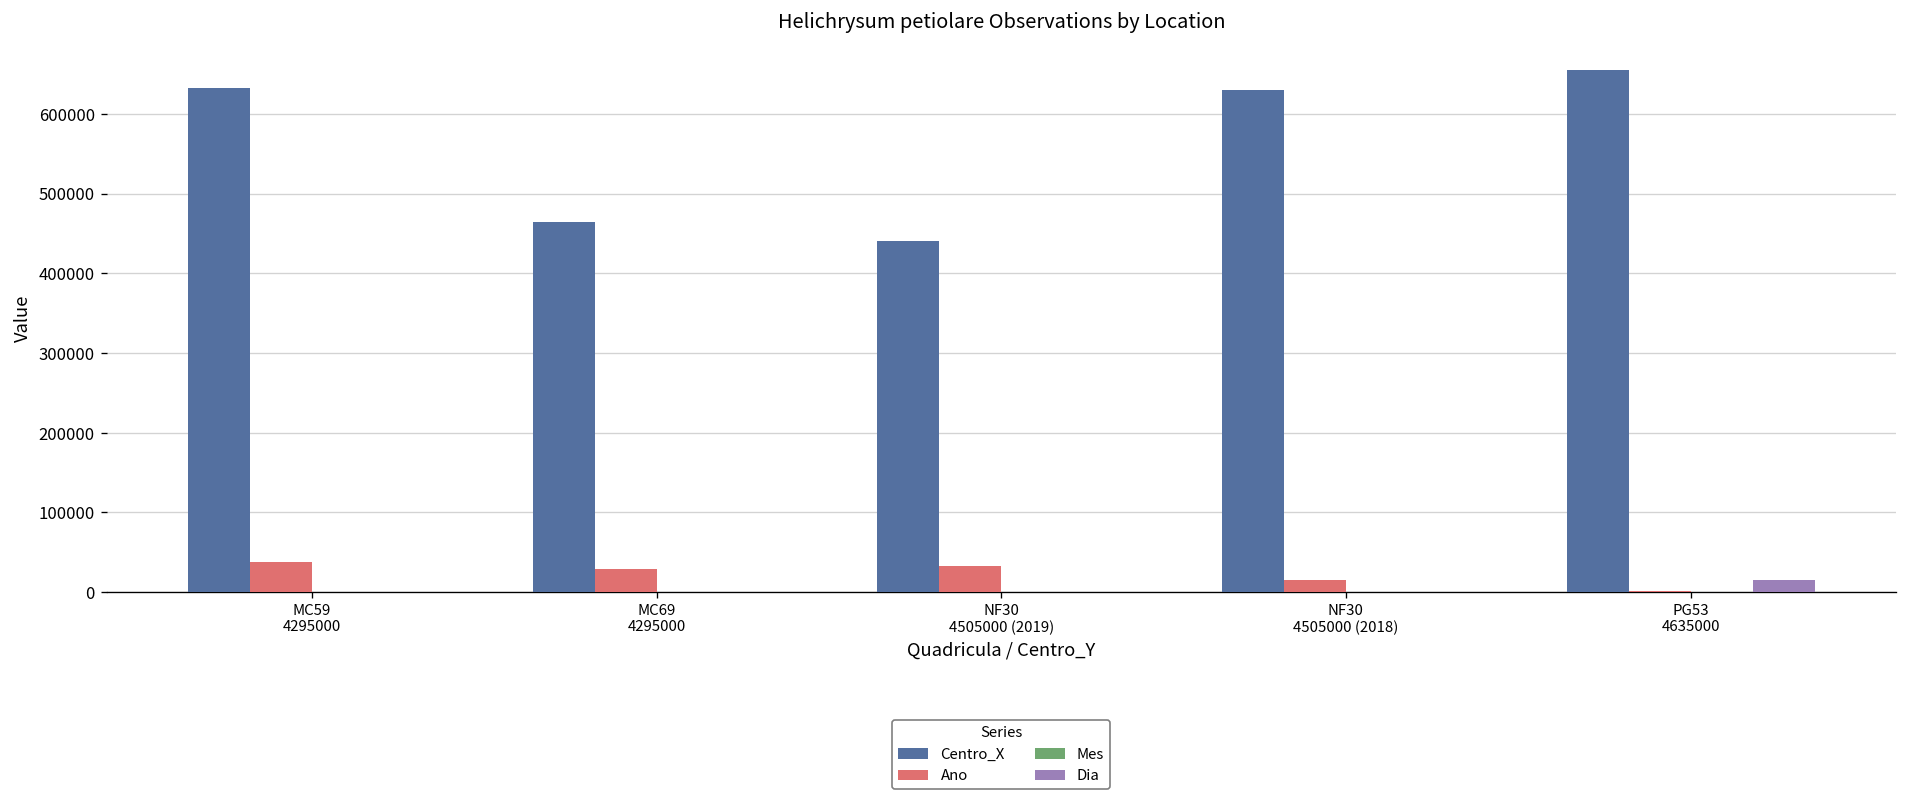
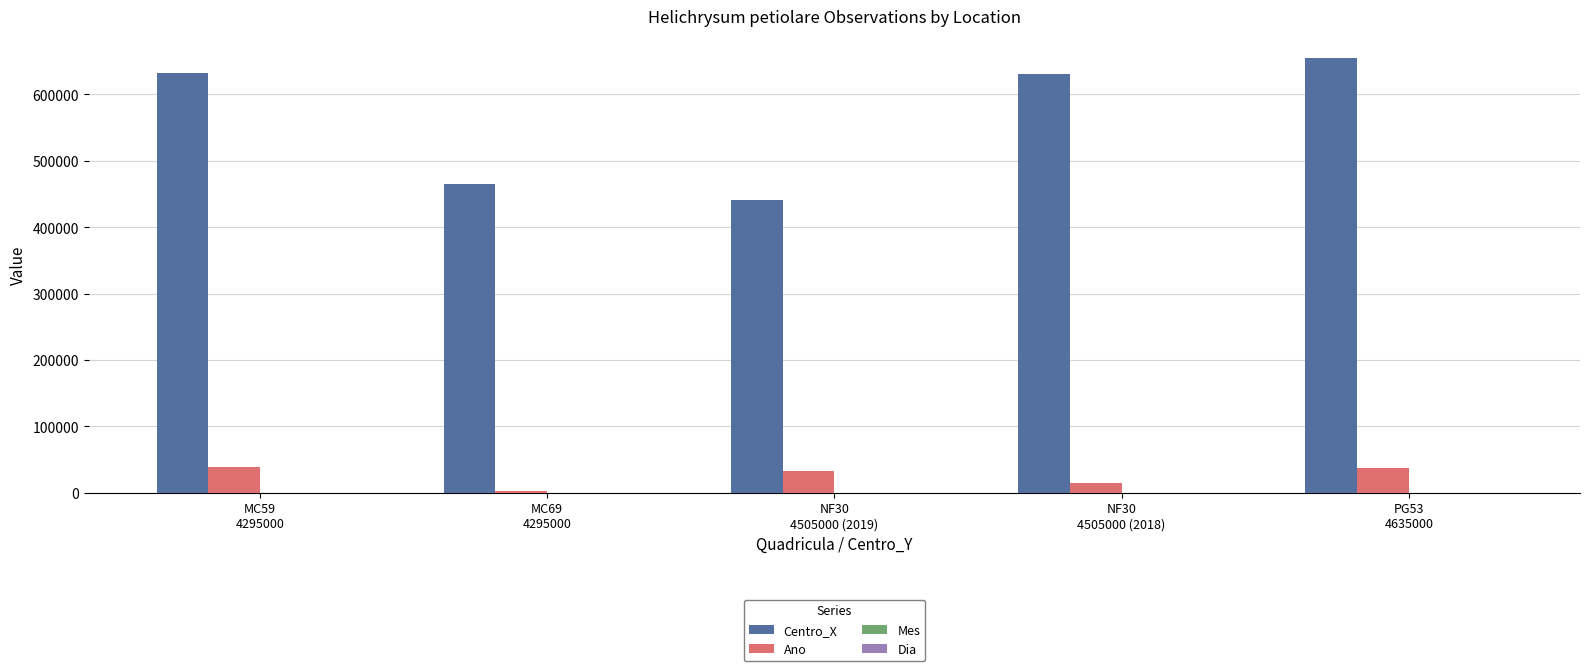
Ano, MC69 4295000: 30000 -> 0
Ano, PG53 4635000: 0 -> 40000
Dia, PG53 4635000: 10000 -> 0
